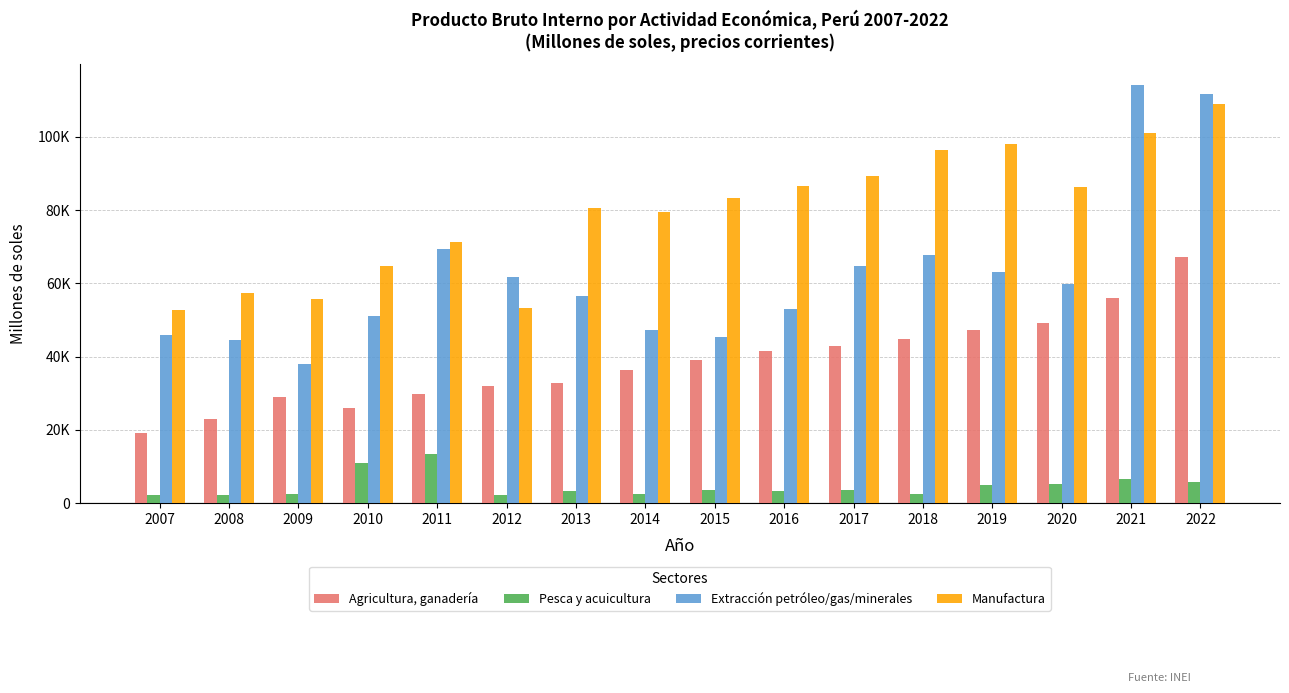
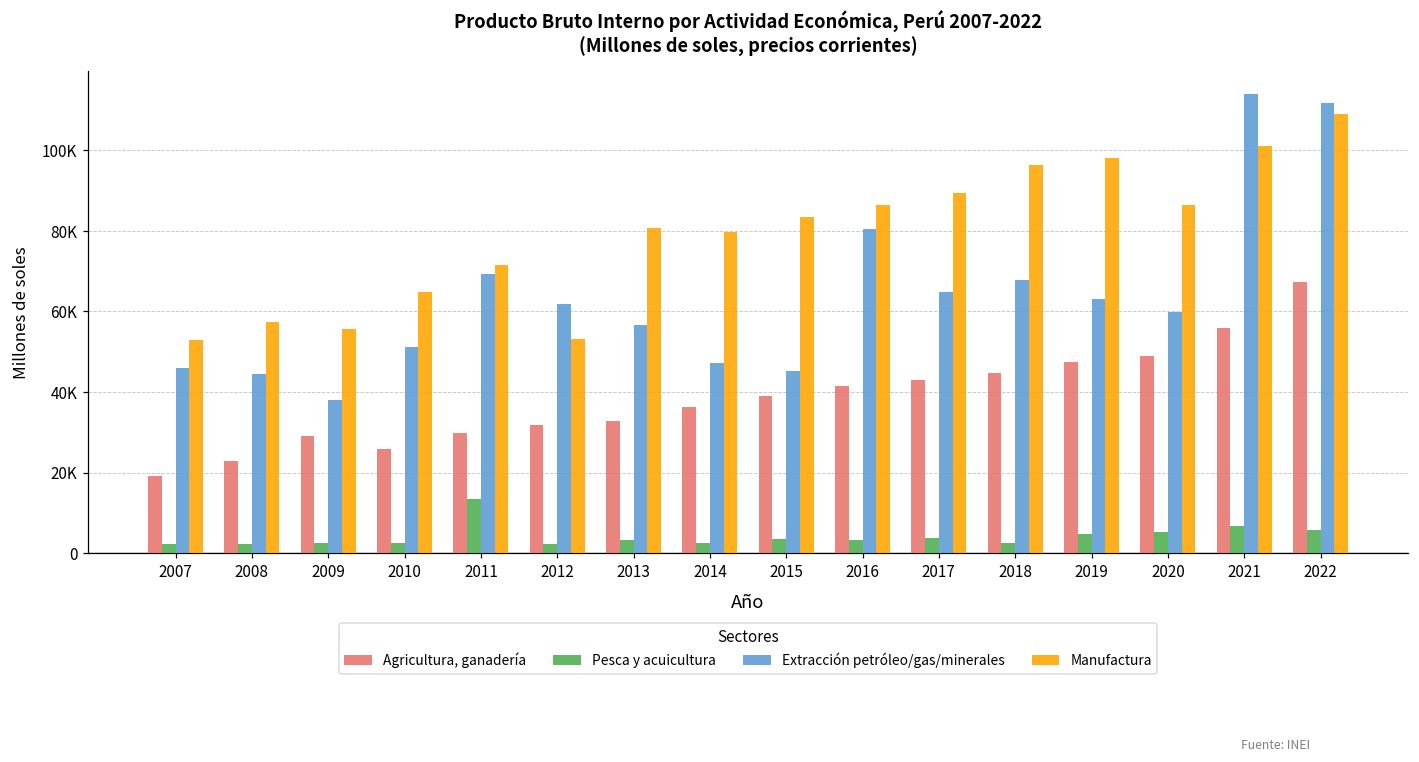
Pesca y acuicultura, 2010: 11000 -> 3000
Extracción petróleo/gas/minerales, 2016: 53000 -> 80000
